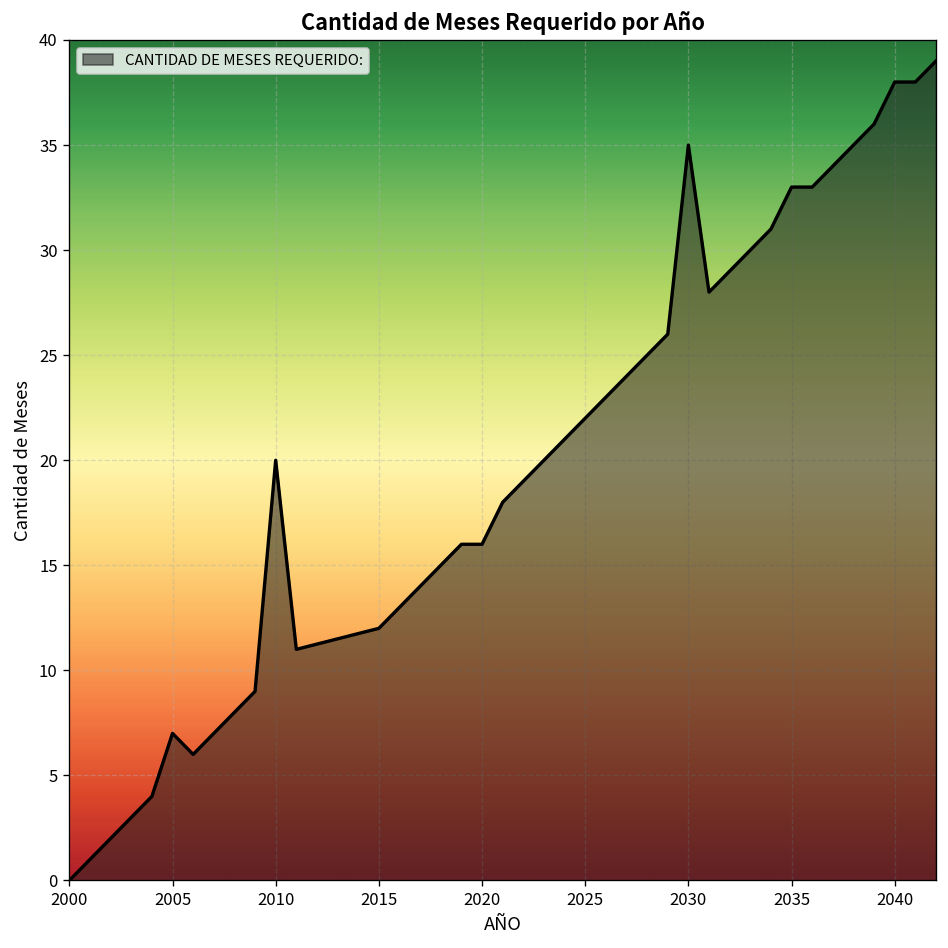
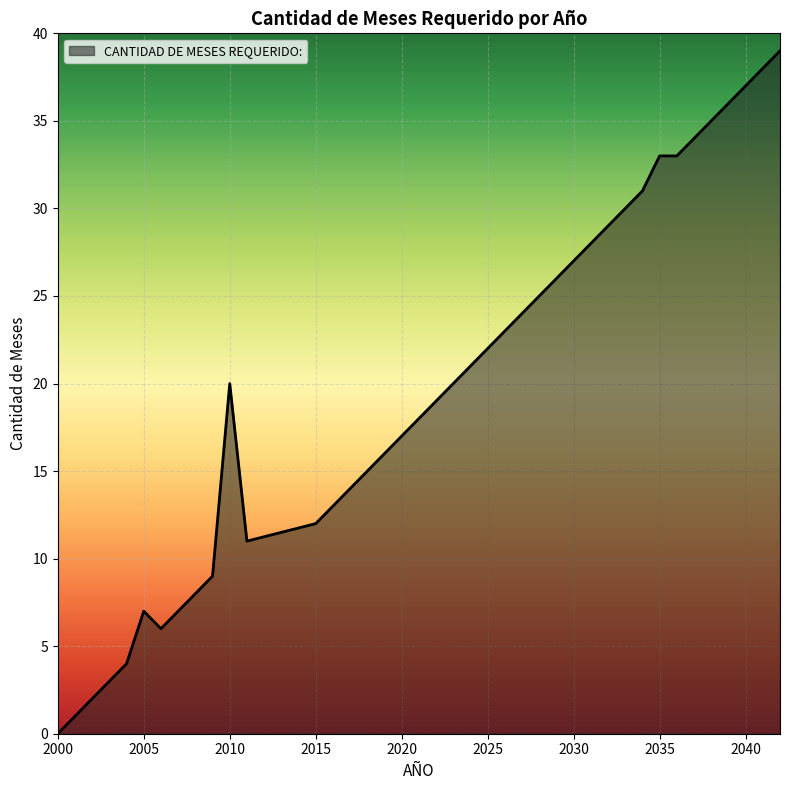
2020: 16 -> 17
2030: 35 -> 27
2040: 38 -> 37
